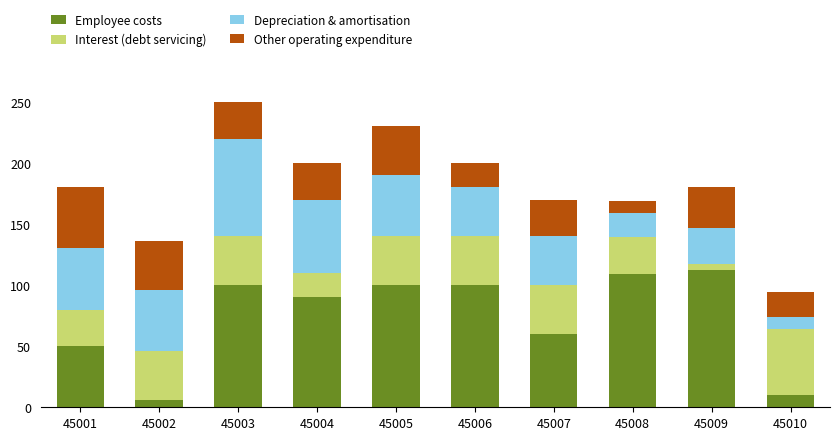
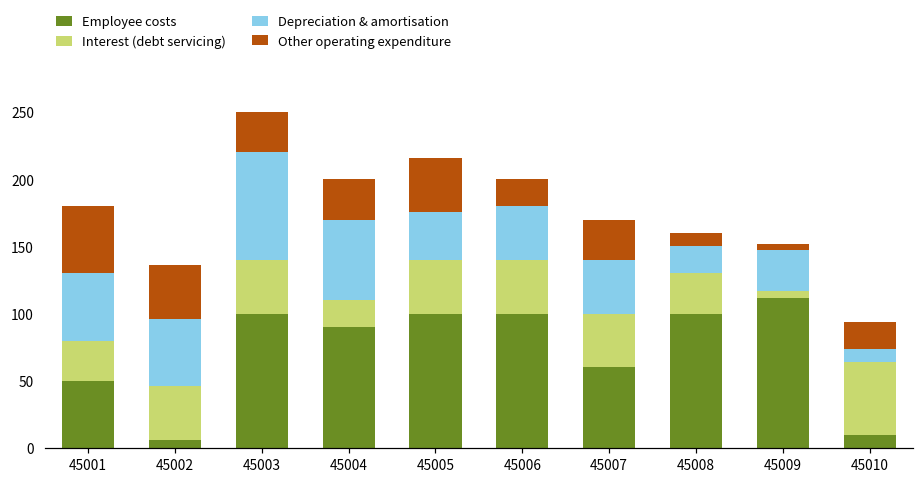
Depreciation & amortisation, 45005: 50 -> 36
Employee costs, 45008: 109 -> 100
Other operating expenditure, 45009: 33 -> 5
